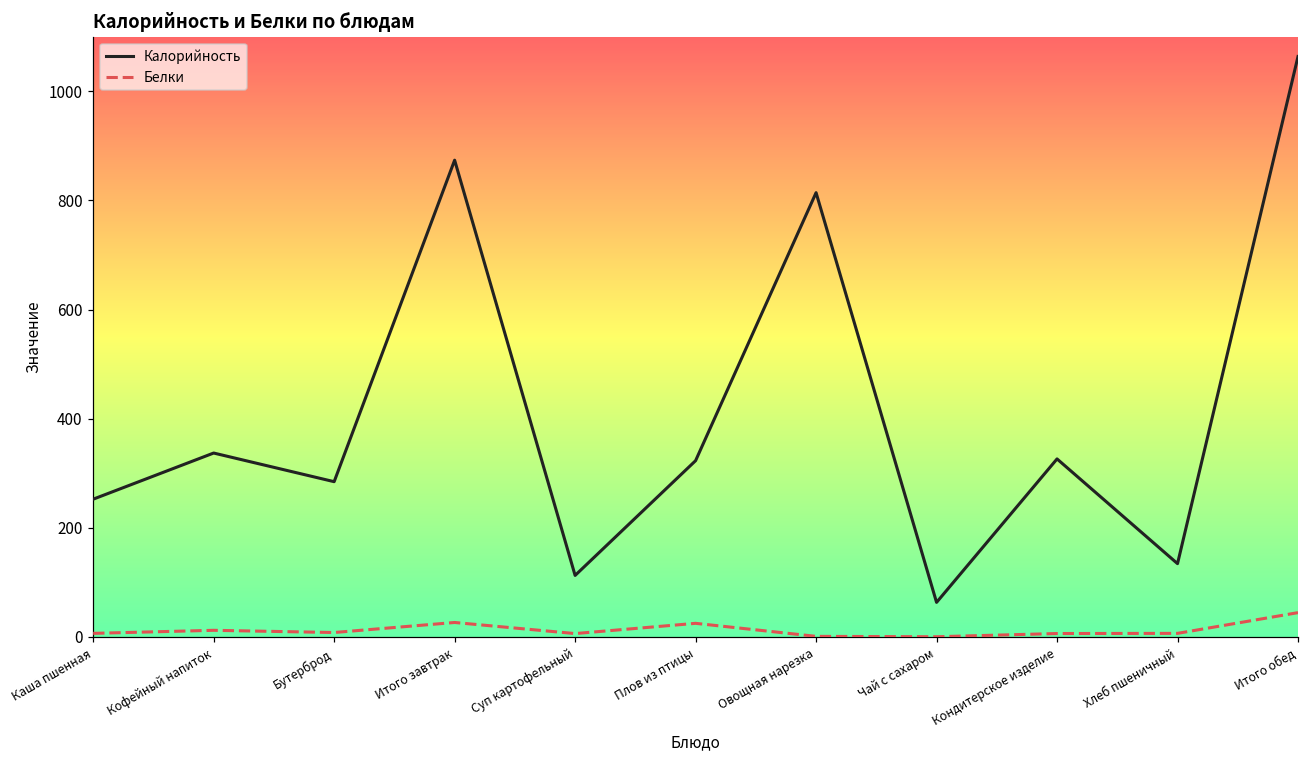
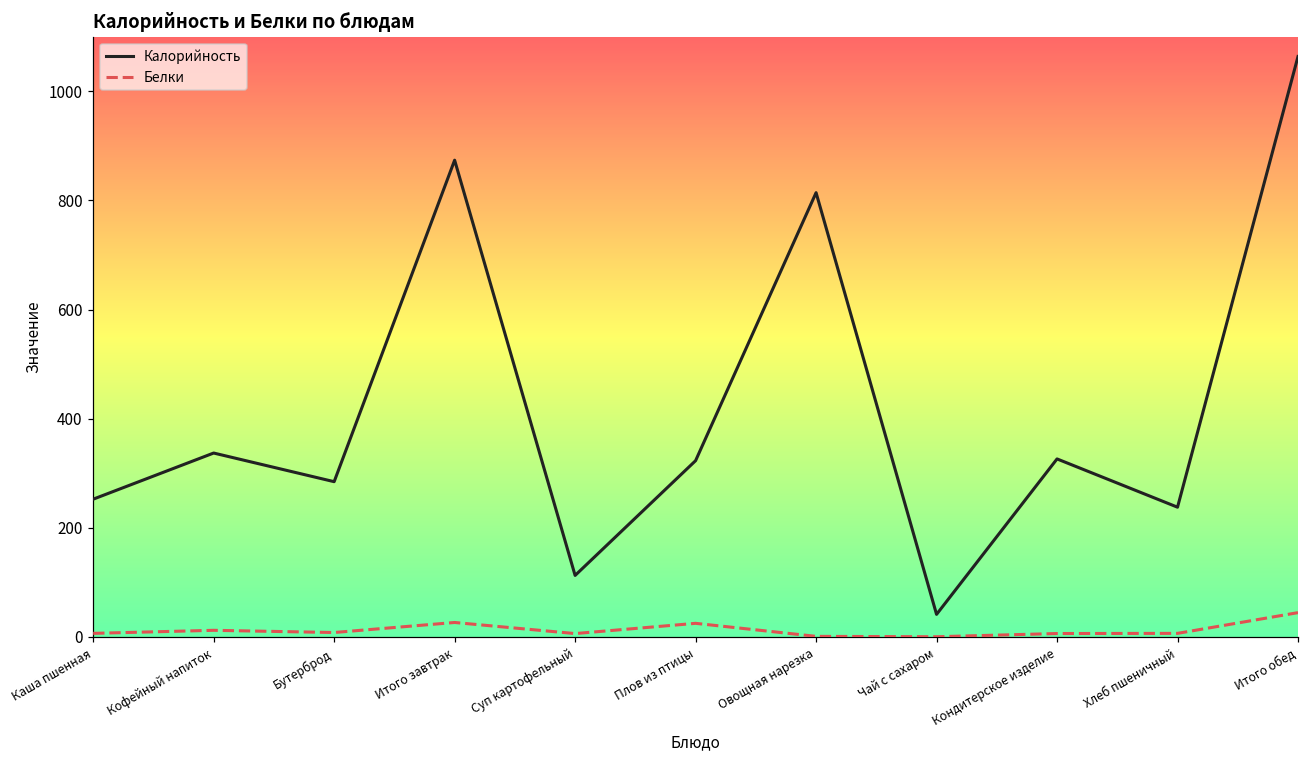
Калорийность, Чай с сахаром: 60 -> 40
Калорийность, Хлеб пшеничный: 130 -> 240
